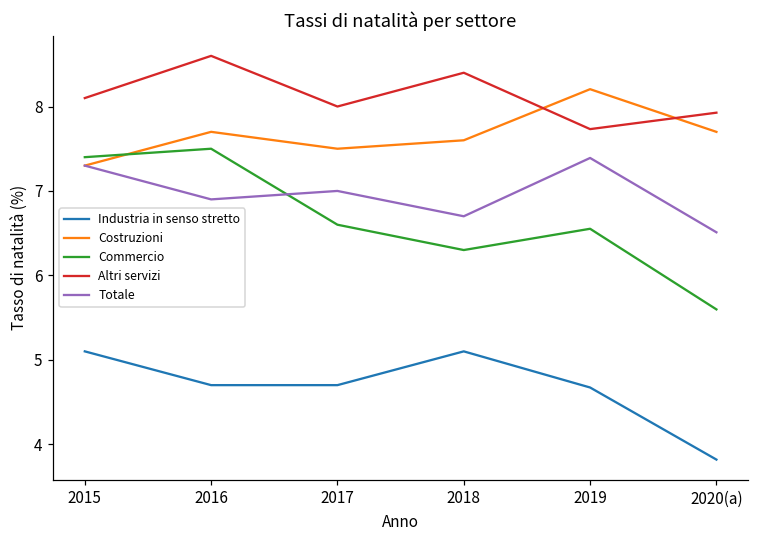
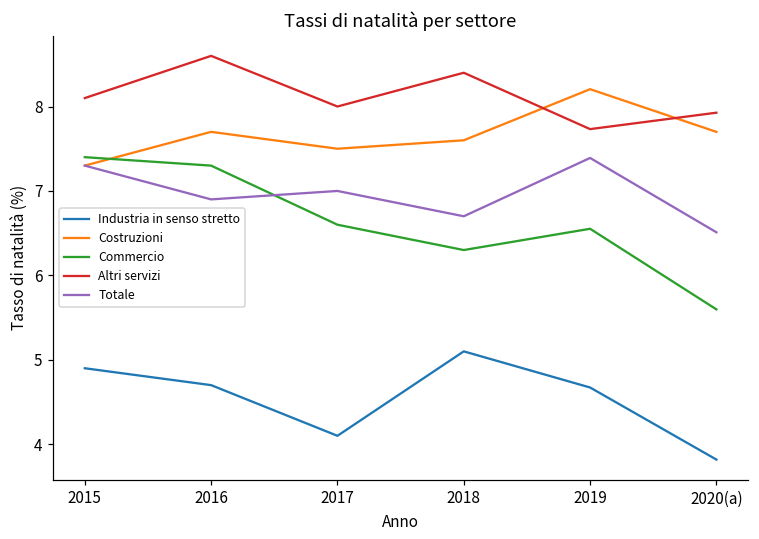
Industria in senso stretto, 2015: 5.1 -> 4.9
Commercio, 2016: 7.5 -> 7.3
Industria in senso stretto, 2017: 4.7 -> 4.1
